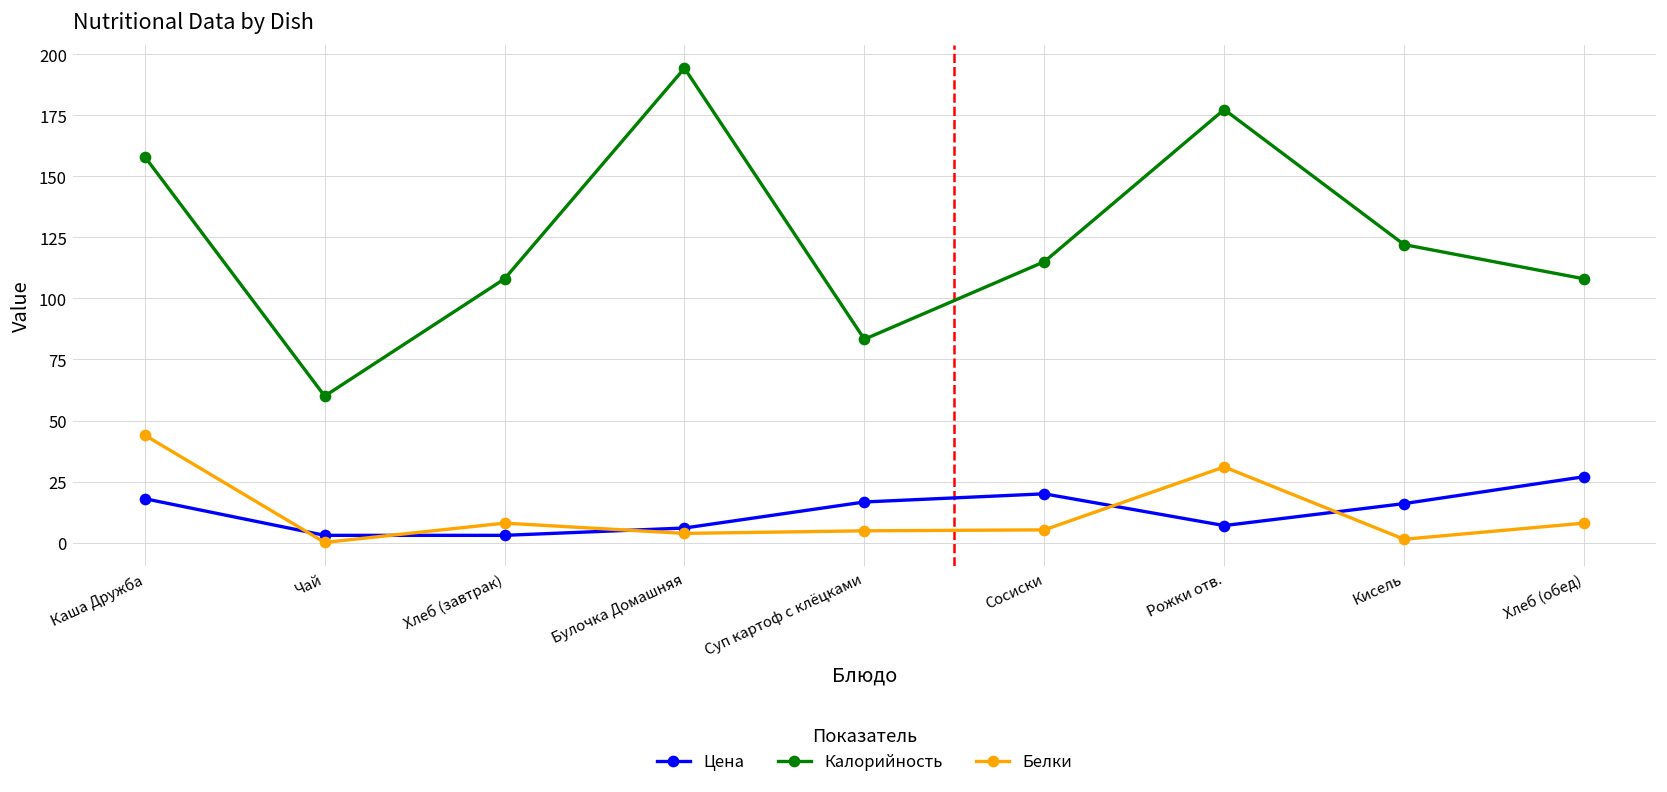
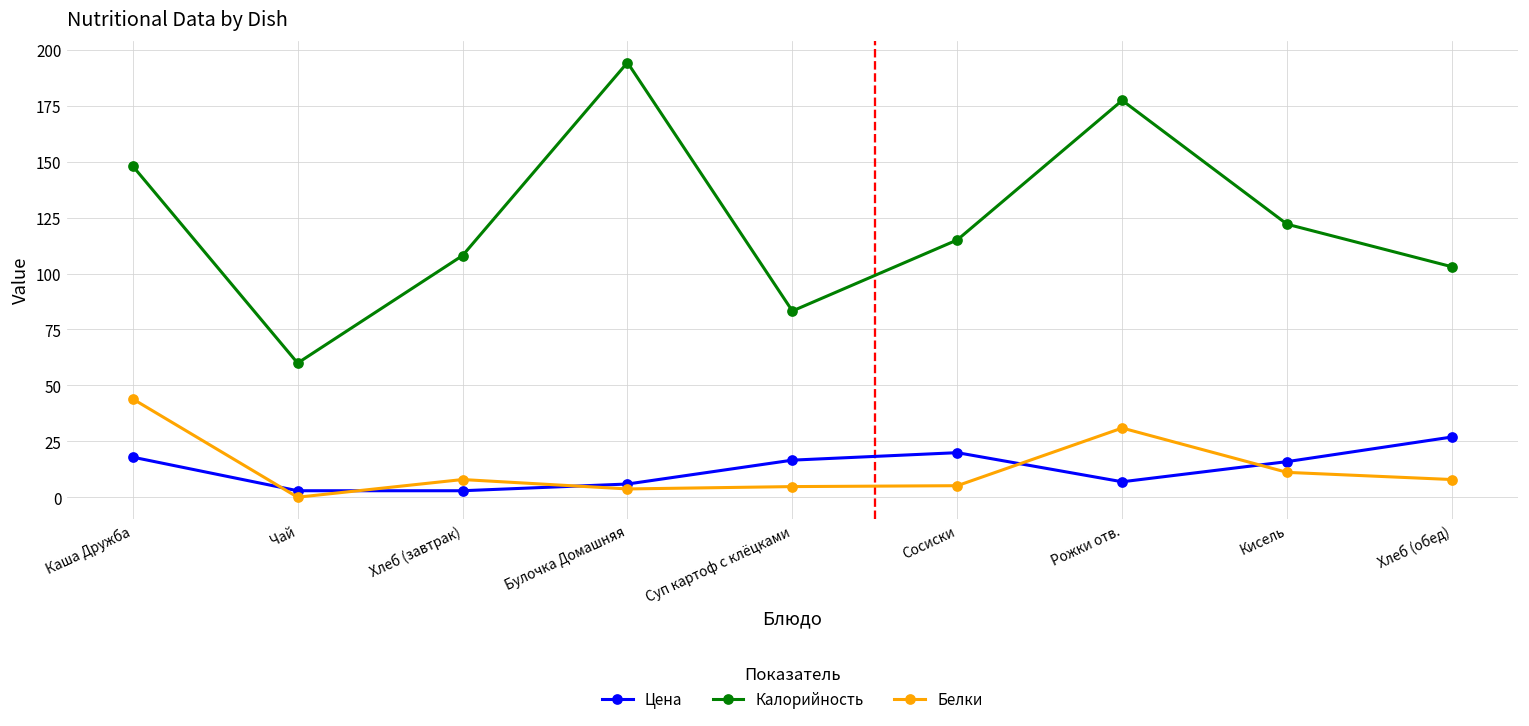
Калорийность, Каша Дружба: 158 -> 148
Белки, Кисель: 1 -> 11
Калорийность, Хлеб (обед): 108 -> 103
